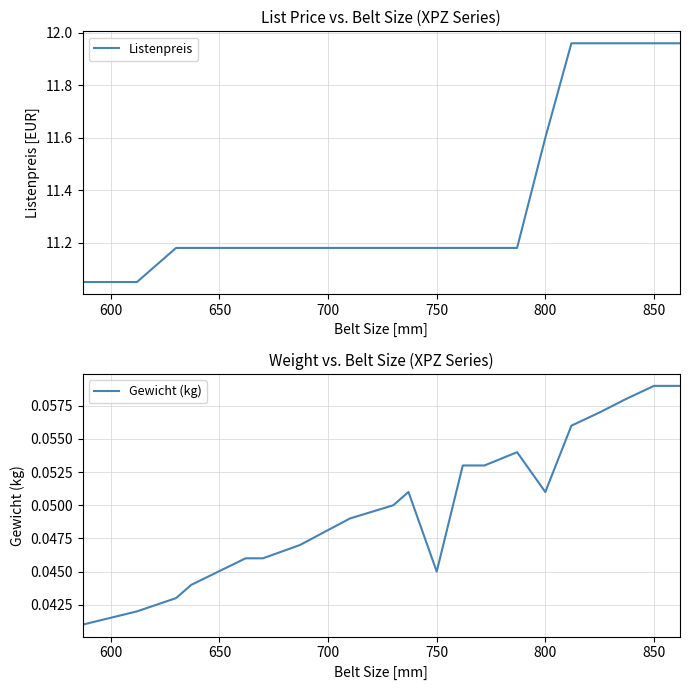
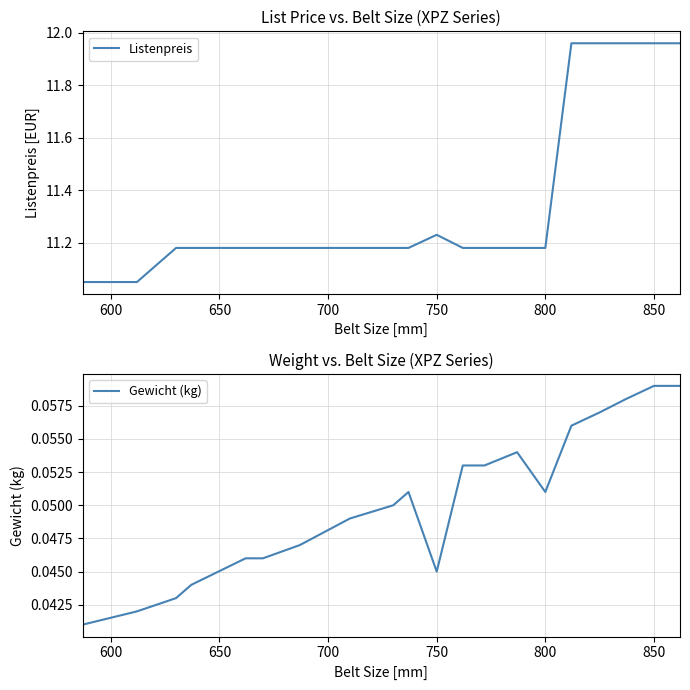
List Price vs. Belt Size (XPZ Series), 750: 11.18 -> 11.23
List Price vs. Belt Size (XPZ Series), 800: 11.60 -> 11.18
